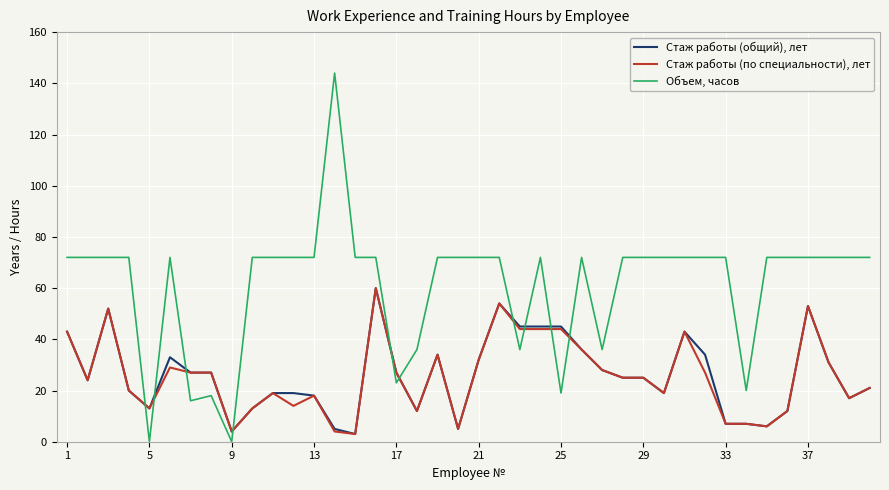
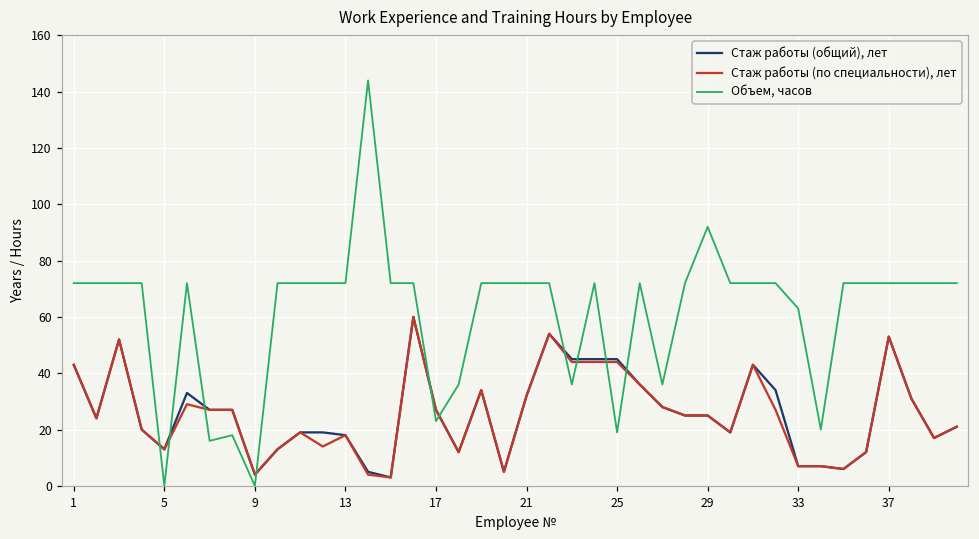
Объем, часов, 29: 72 -> 92
Объем, часов, 33: 72 -> 63
